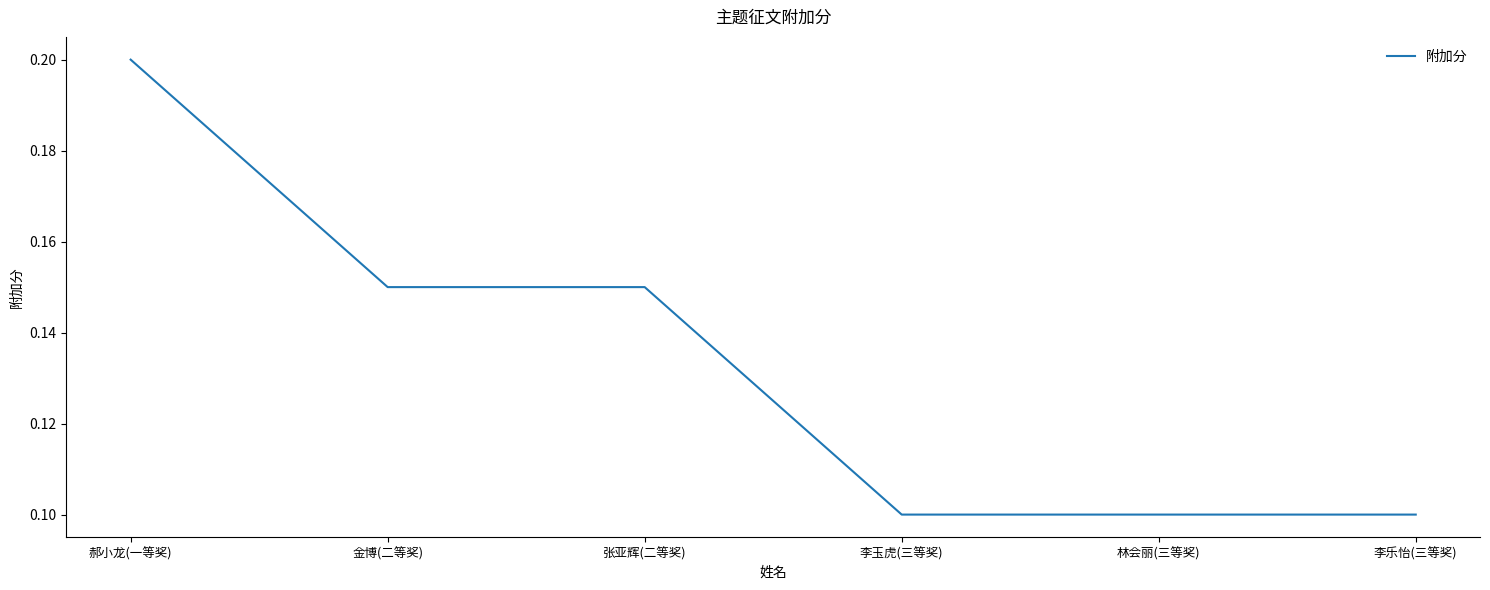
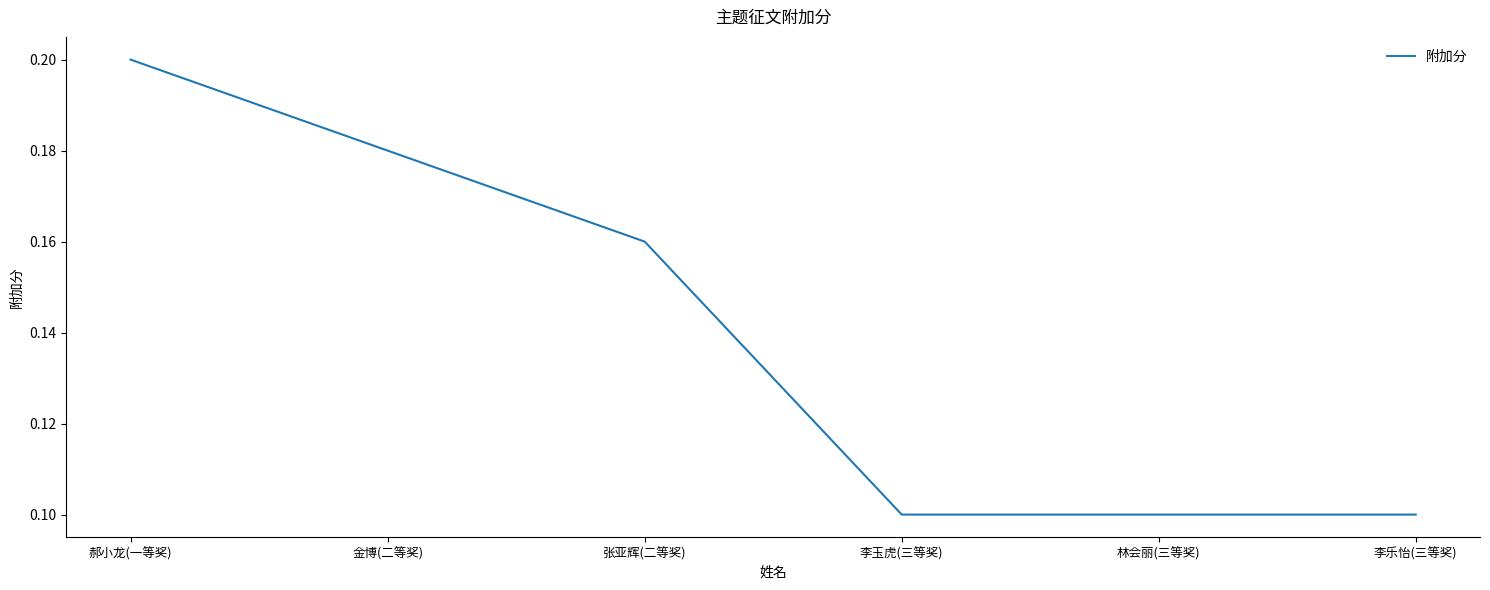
金博(二等奖): 0.15 -> 0.18
张亚辉(二等奖): 0.15 -> 0.16
